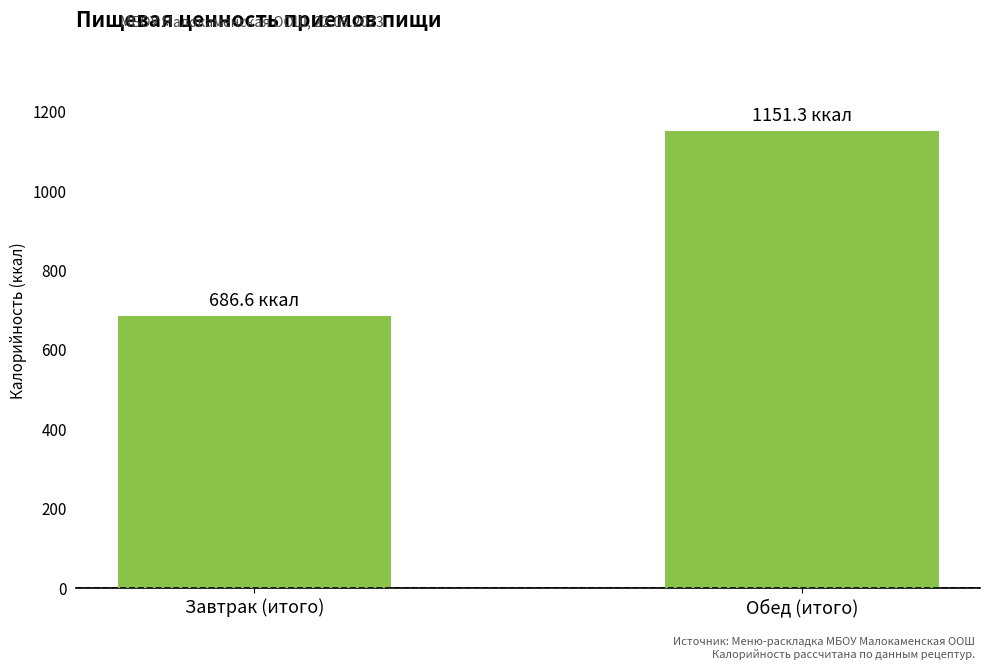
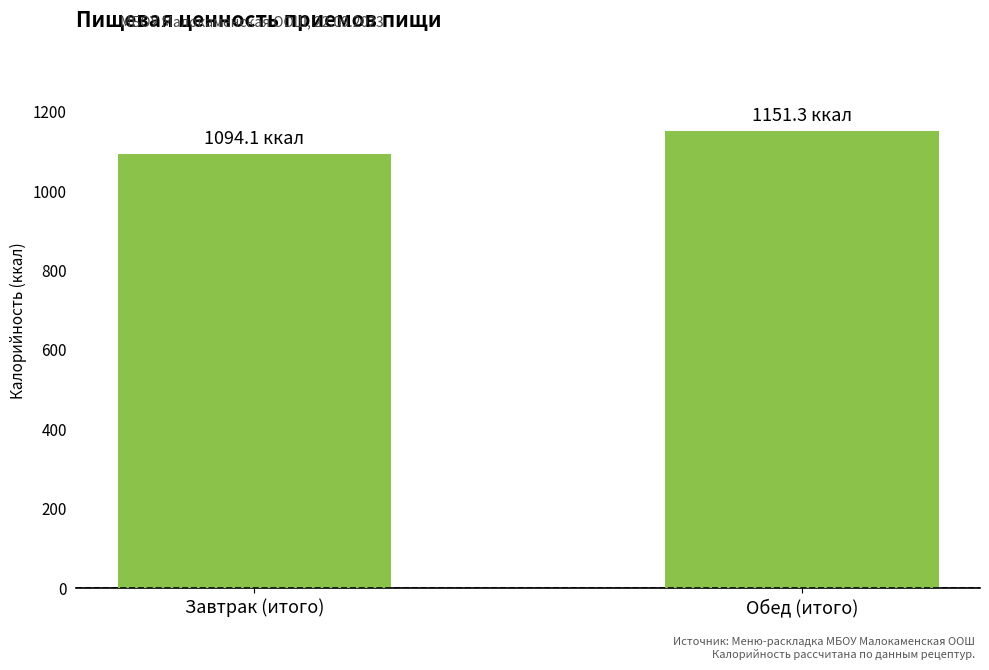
Завтрак (итого): 686.6 -> 1094.1
